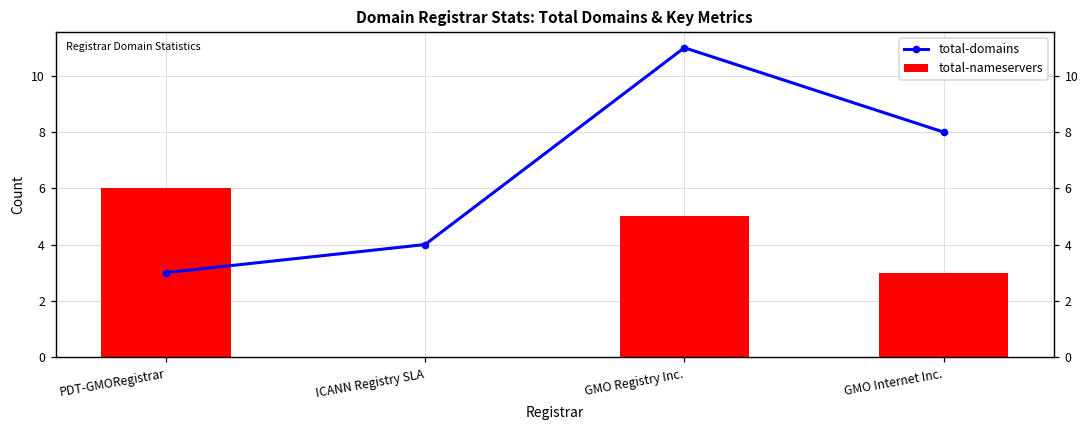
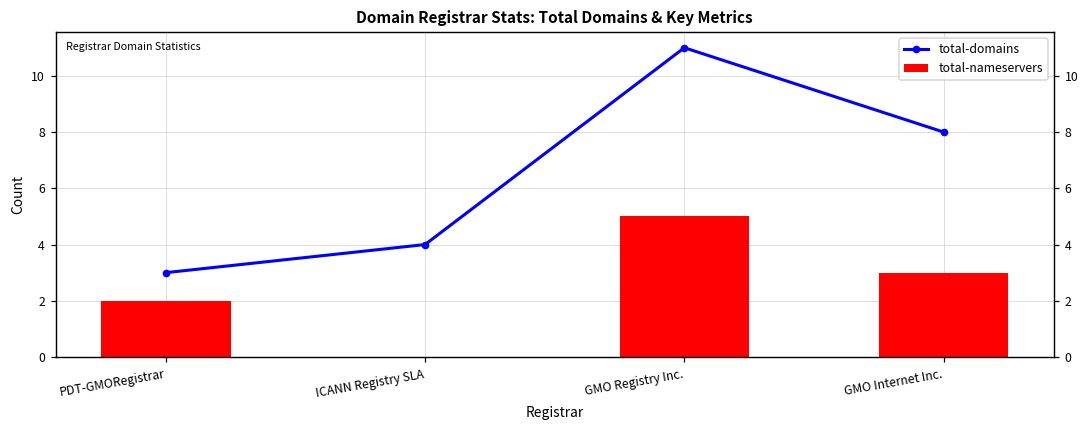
total-nameservers, PDT-GMORegistrar: 6 -> 2
